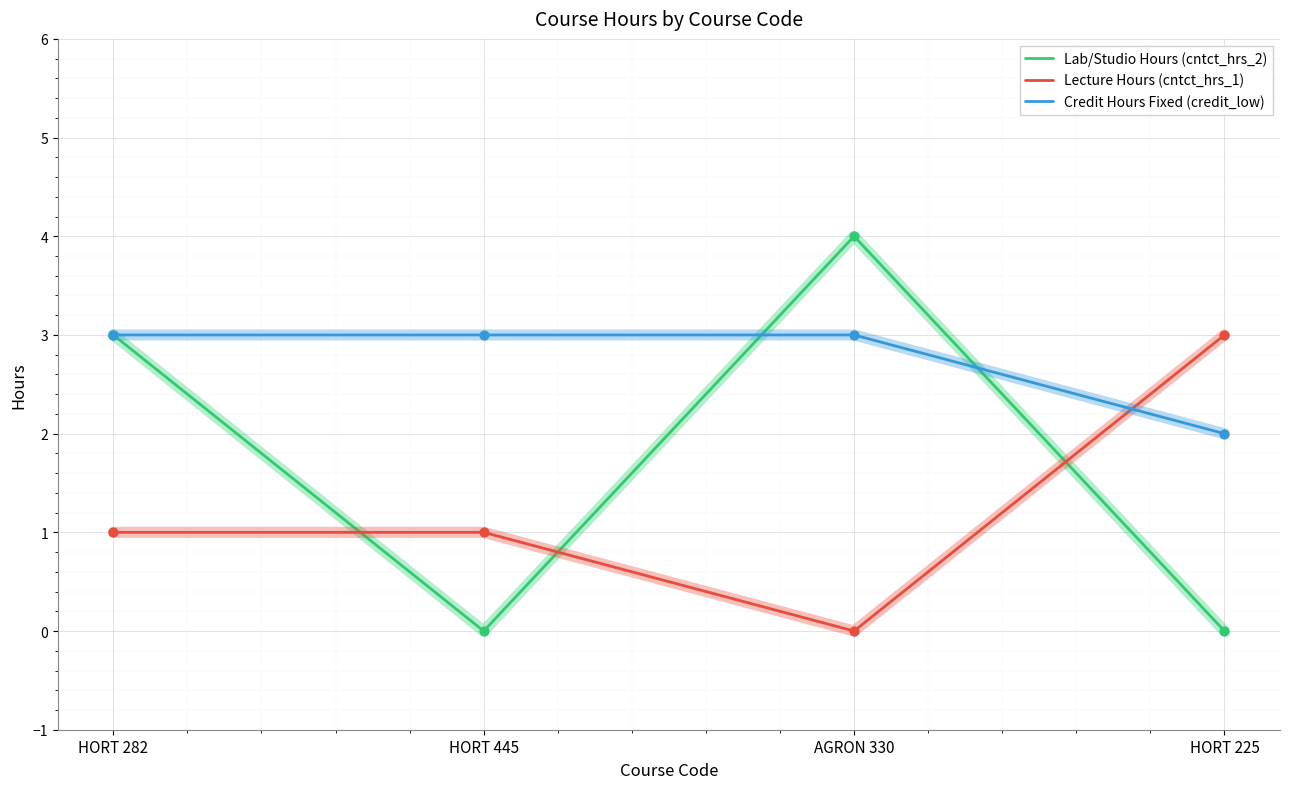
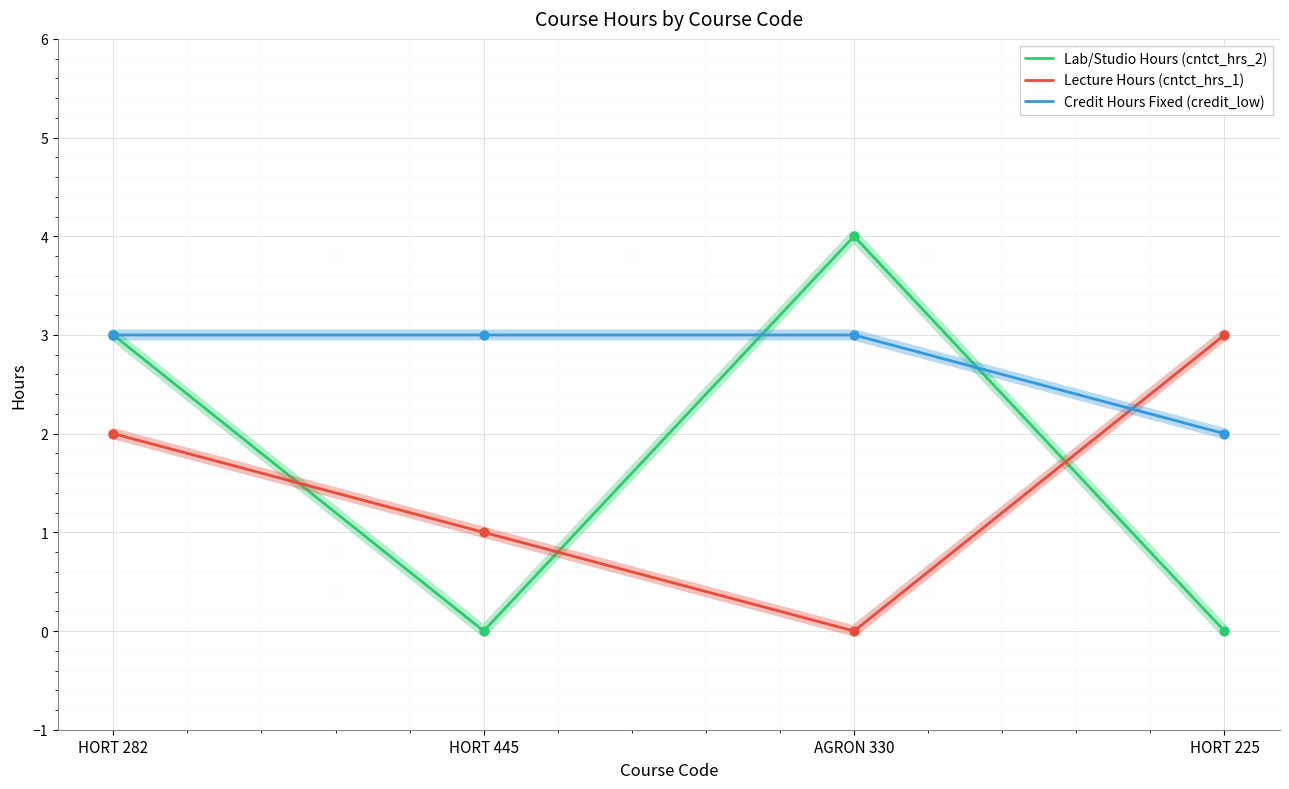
Lecture Hours (cntct_hrs_1), HORT 282: 1 -> 2
